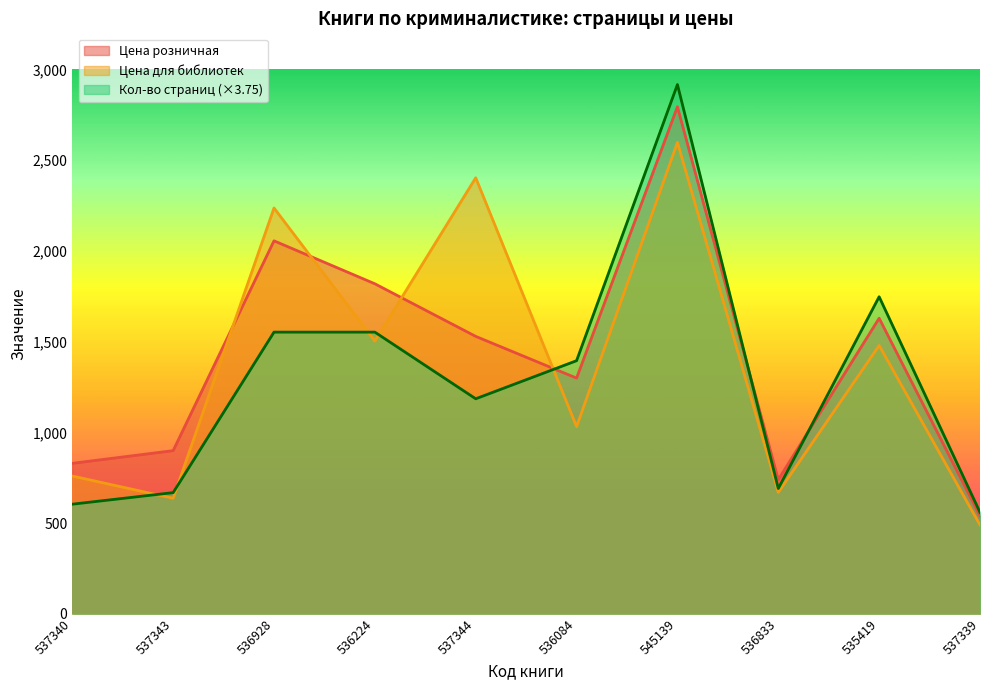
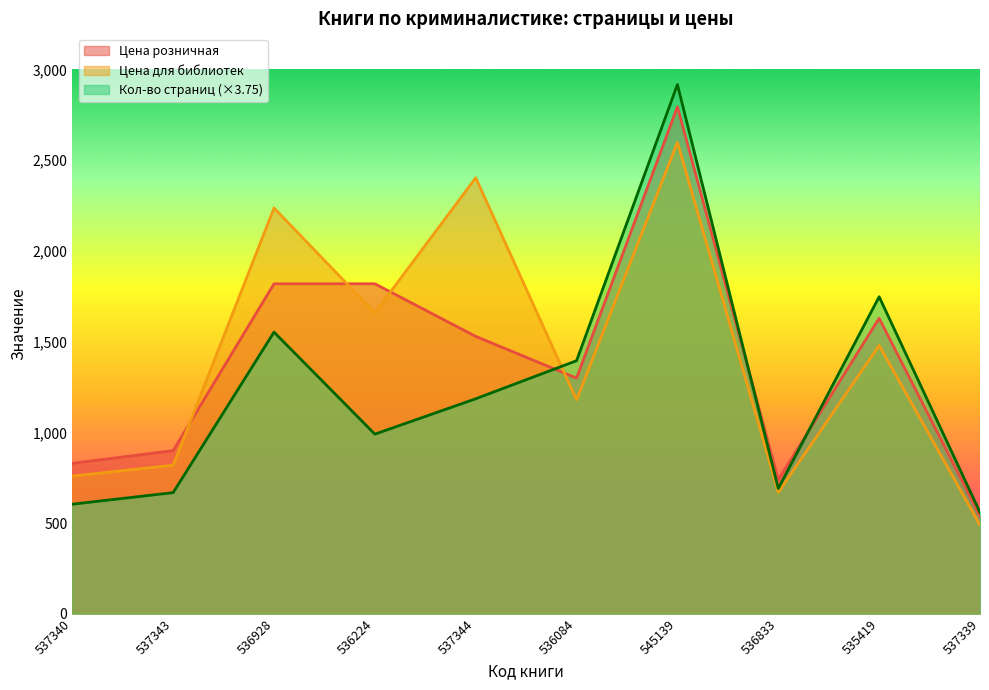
Цена для библиотек, 537343: 640 -> 820
Цена розничная, 536928: 2,060 -> 1,820
Цена для библиотек, 536224: 1,500 -> 1,660
Кол-во страниц (×3.75), 536224: 1,550 -> 990
Цена для библиотек, 536084: 1,030 -> 1,180
